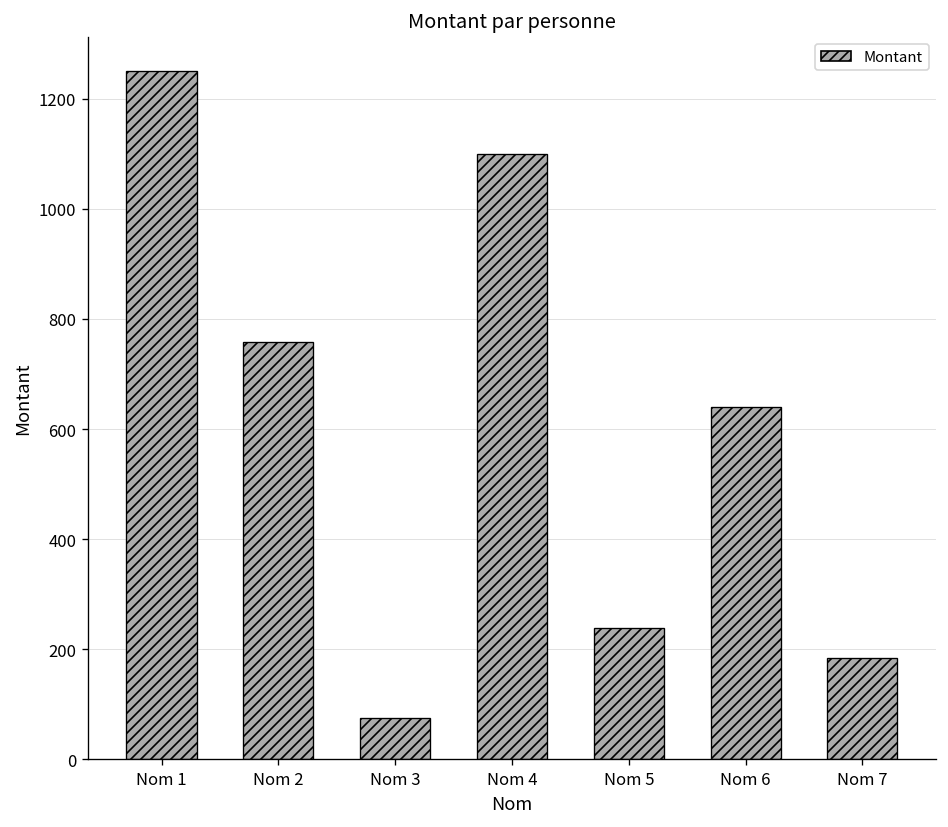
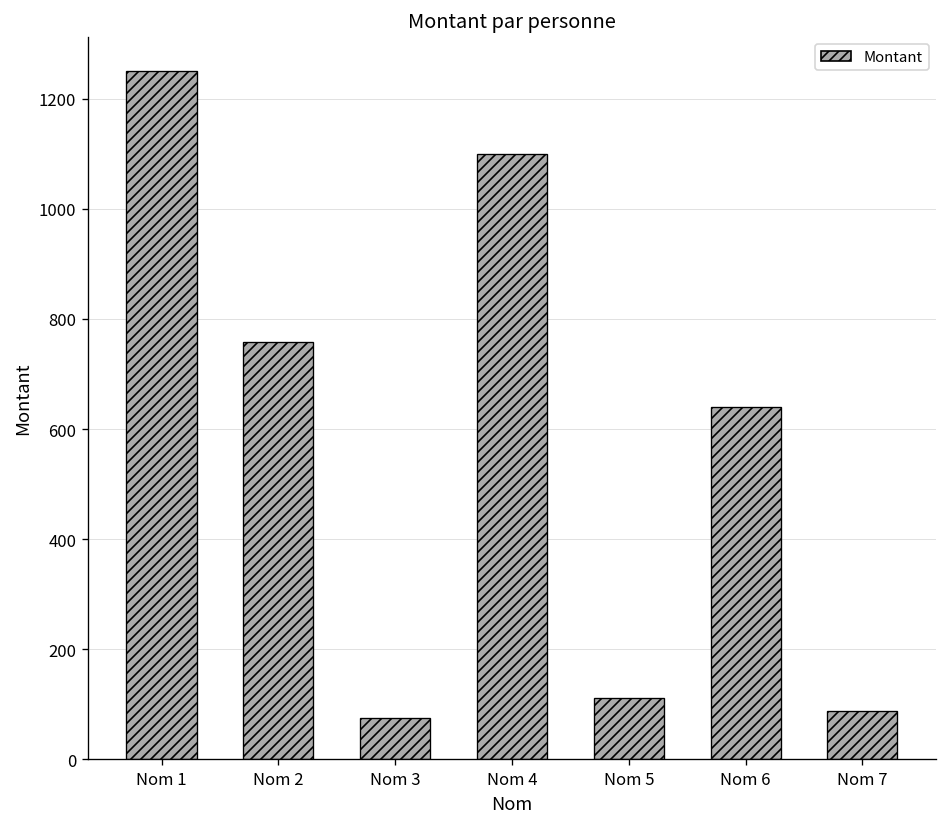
Nom 5: 240 -> 110
Nom 7: 180 -> 90
